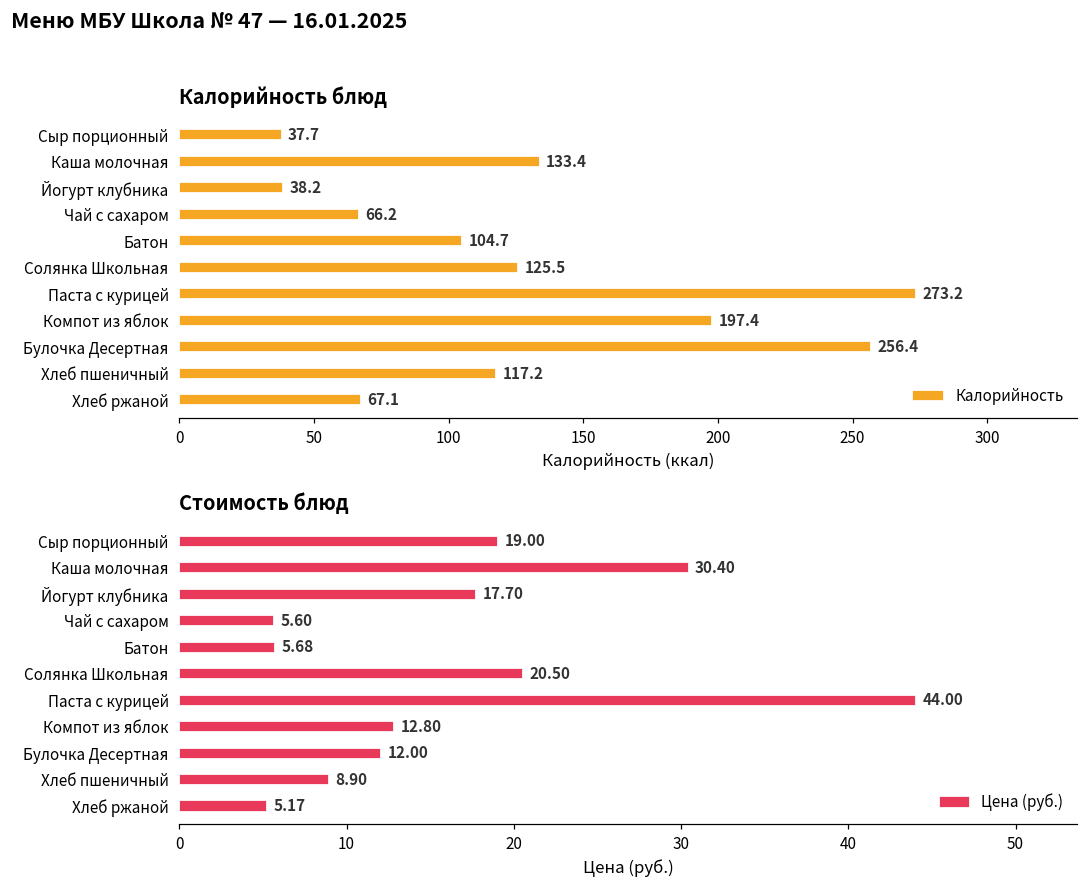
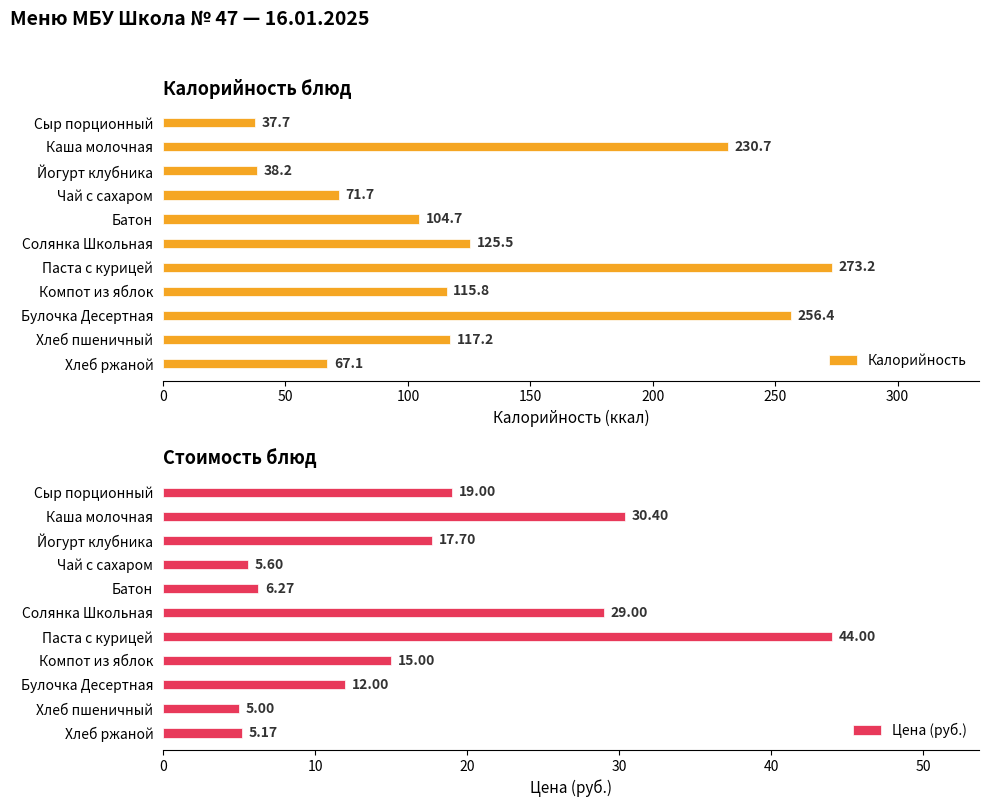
Калорийность блюд, Каша молочная: 133.4 -> 230.7
Калорийность блюд, Чай с сахаром: 66.2 -> 71.7
Калорийность блюд, Компот из яблок: 197.4 -> 115.8
Стоимость блюд, Батон: 5.68 -> 6.27
Стоимость блюд, Солянка Школьная: 20.50 -> 29.00
Стоимость блюд, Компот из яблок: 12.80 -> 15.00
Стоимость блюд, Хлеб пшеничный: 8.90 -> 5.00
